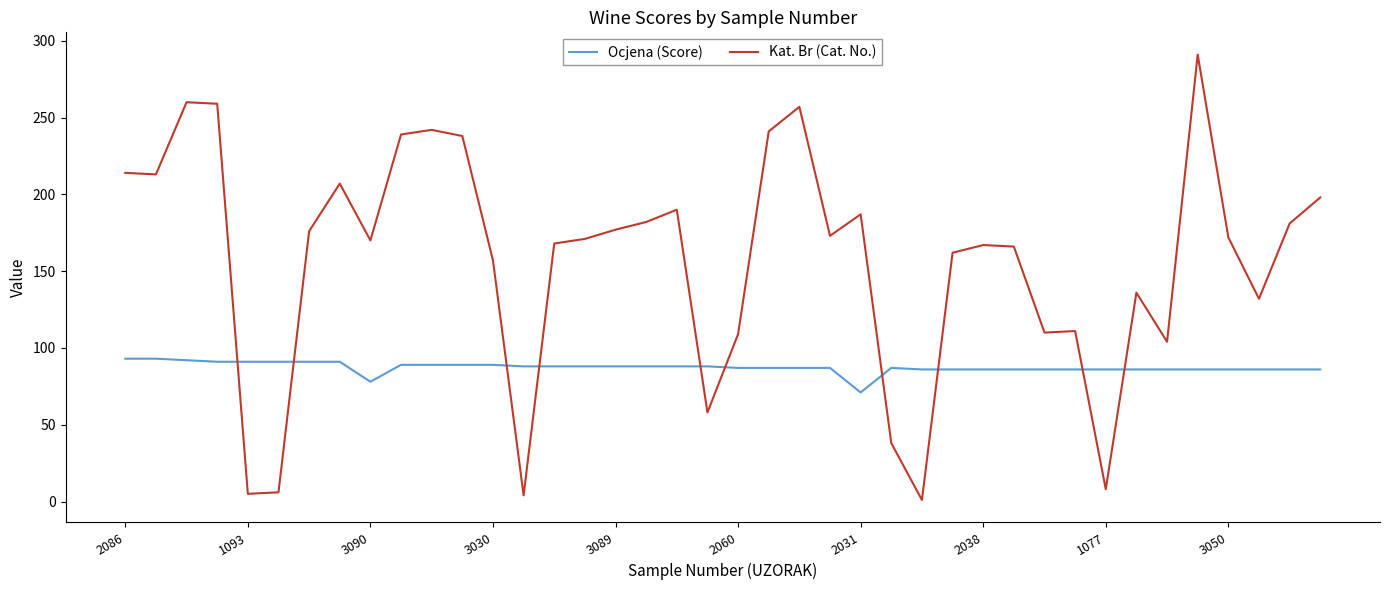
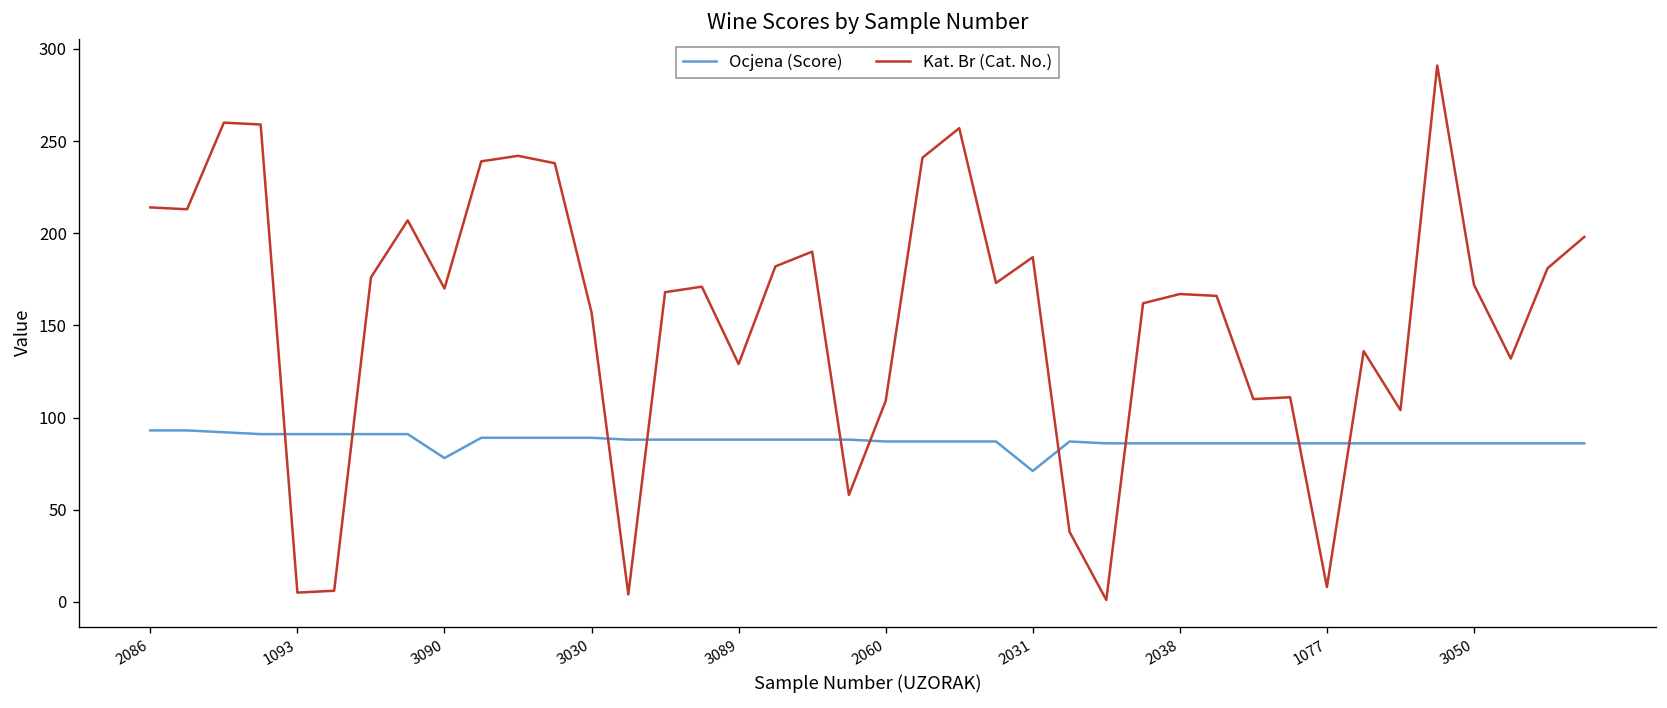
Kat. Br (Cat. No.), 3089: 177 -> 129
